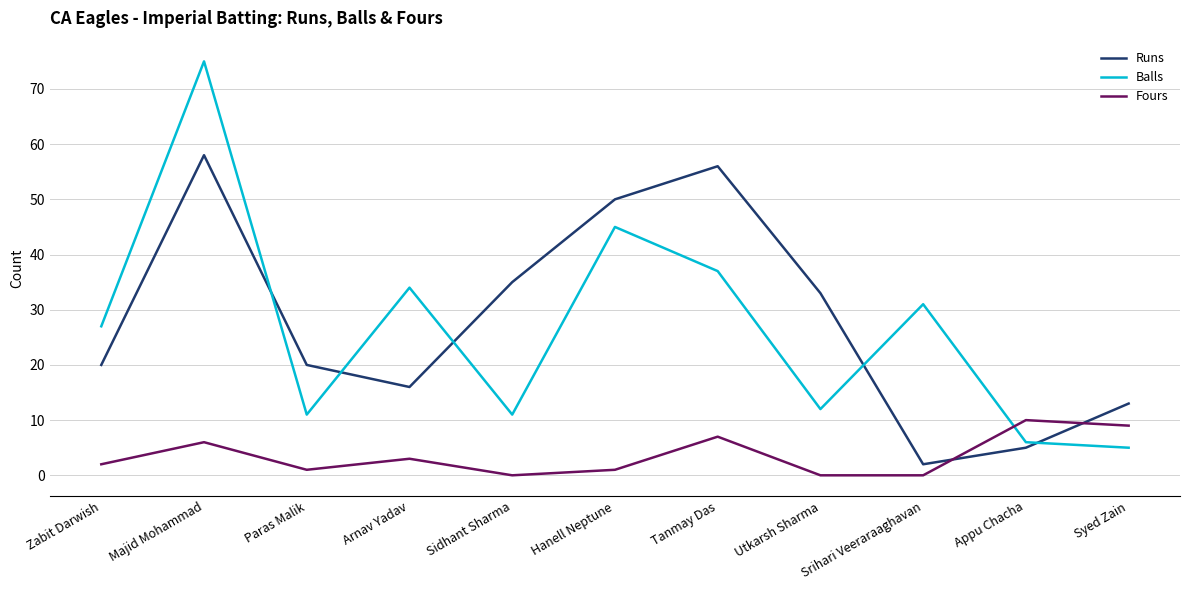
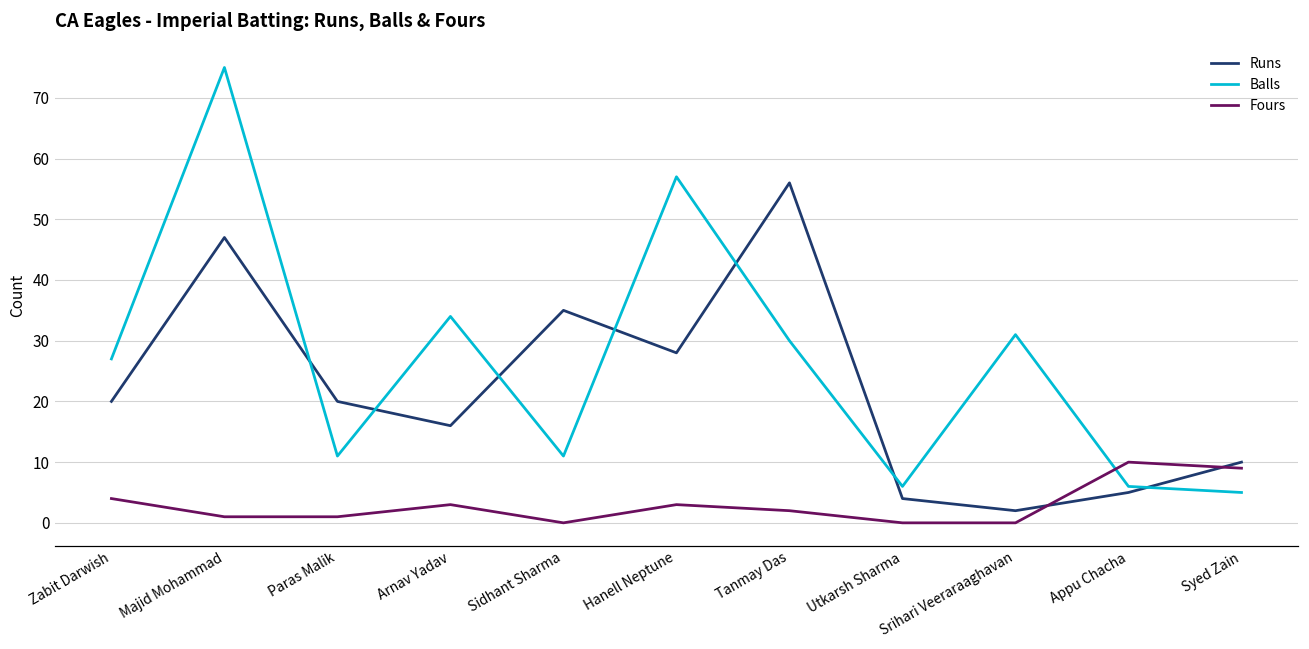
Fours, Zabit Darwish: 2 -> 4
Runs, Majid Mohammad: 58 -> 47
Fours, Majid Mohammad: 6 -> 1
Runs, Hanell Neptune: 50 -> 28
Balls, Hanell Neptune: 45 -> 57
Fours, Hanell Neptune: 1 -> 3
Balls, Tanmay Das: 37 -> 30
Fours, Tanmay Das: 7 -> 2
Runs, Utkarsh Sharma: 33 -> 4
Balls, Utkarsh Sharma: 12 -> 6
Runs, Syed Zain: 13 -> 10
